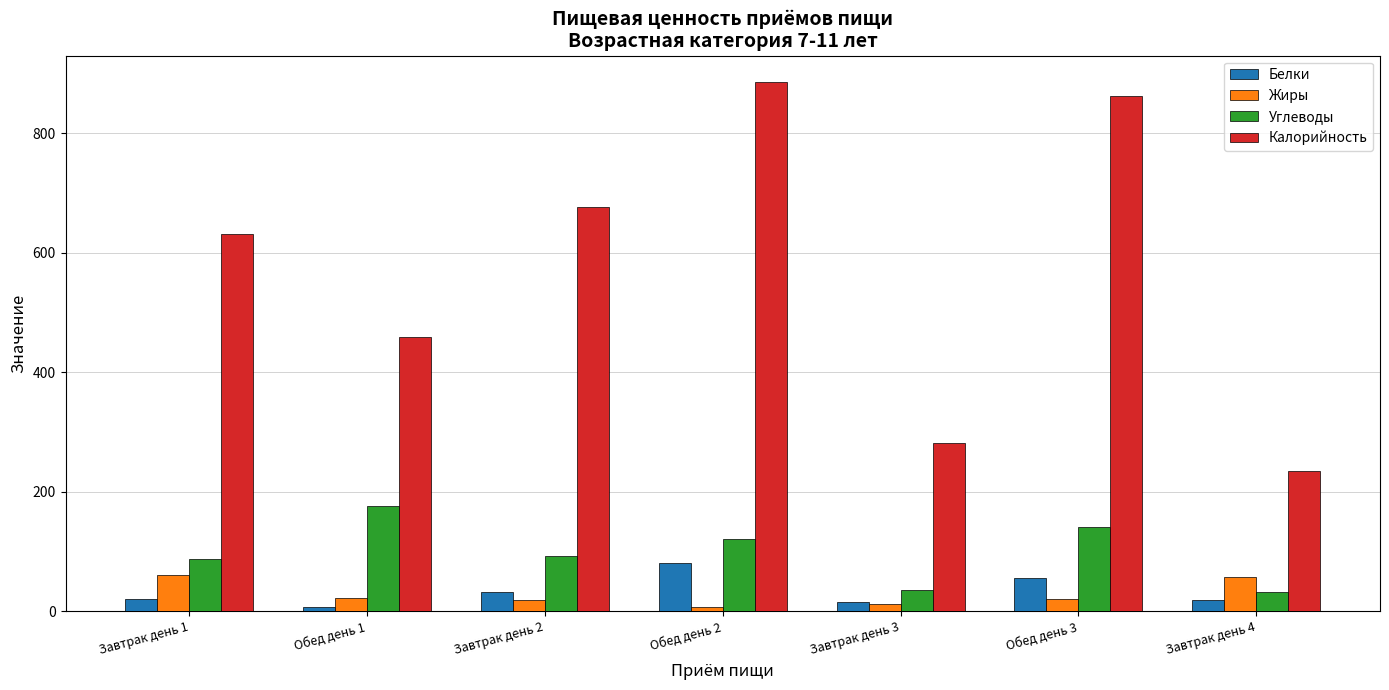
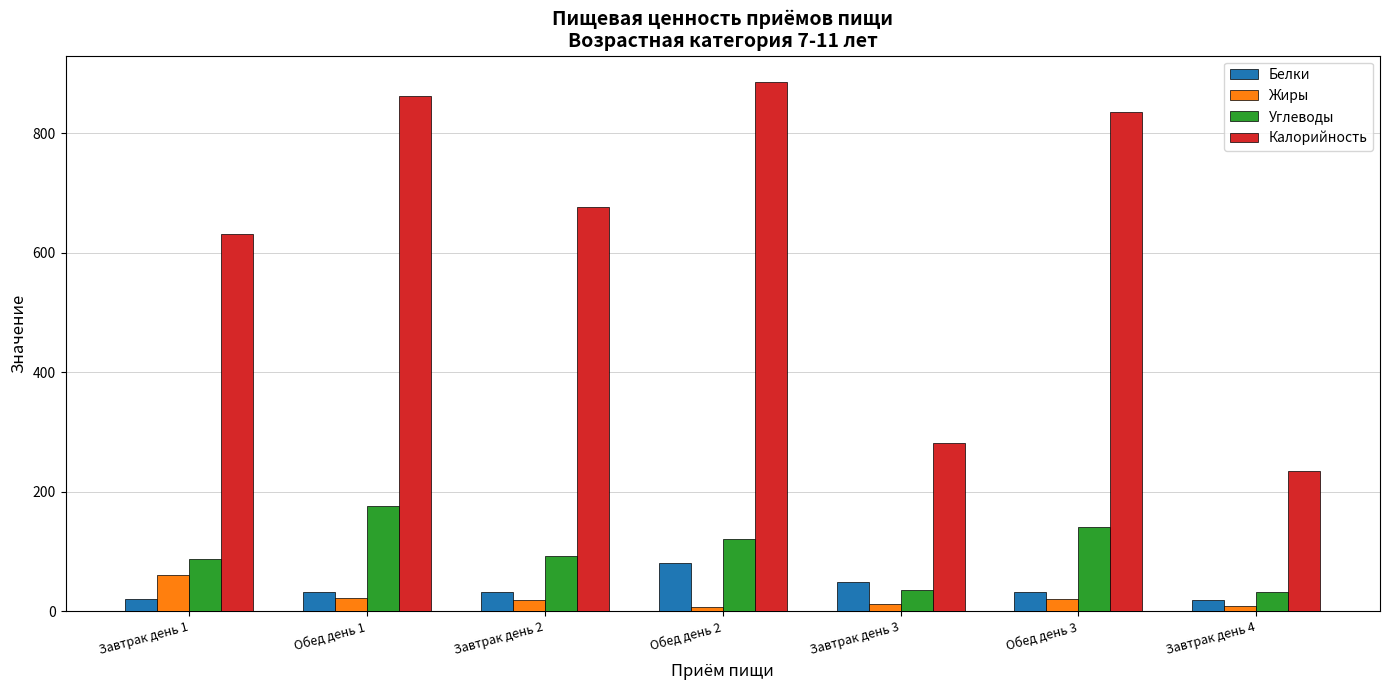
Белки, Обед день 1: 10 -> 30
Калорийность, Обед день 1: 460 -> 860
Белки, Завтрак день 3: 20 -> 50
Белки, Обед день 3: 60 -> 30
Калорийность, Обед день 3: 860 -> 840
Жиры, Завтрак день 4: 60 -> 10
